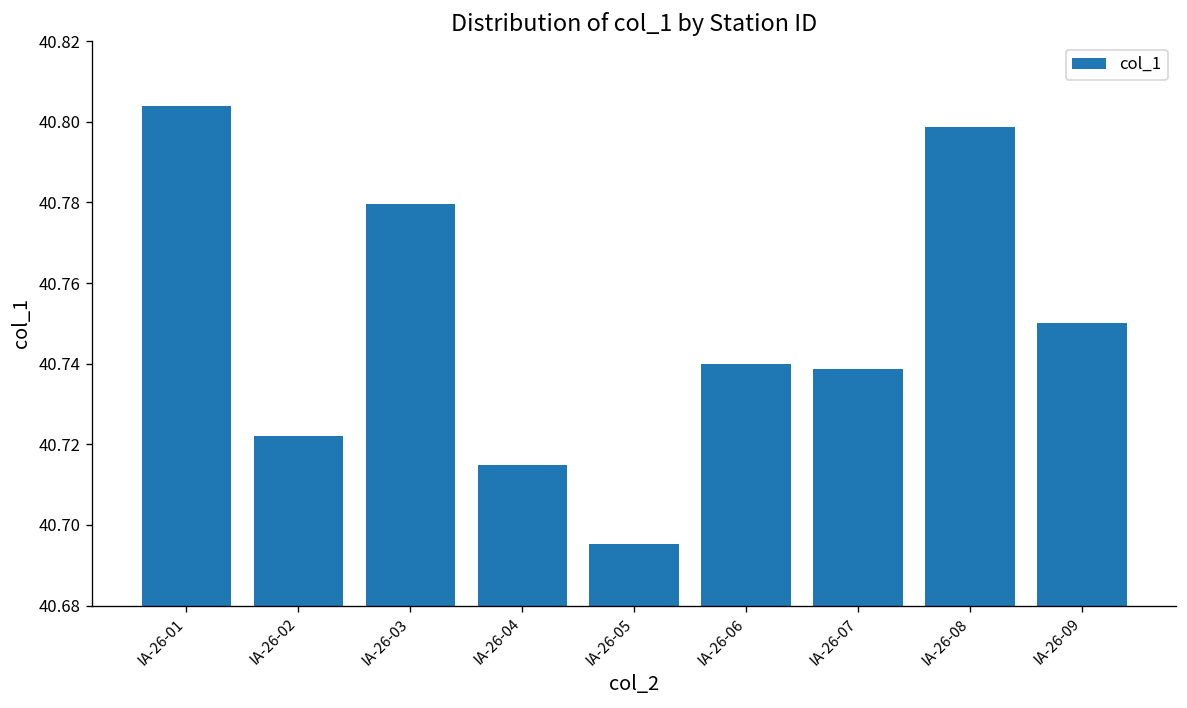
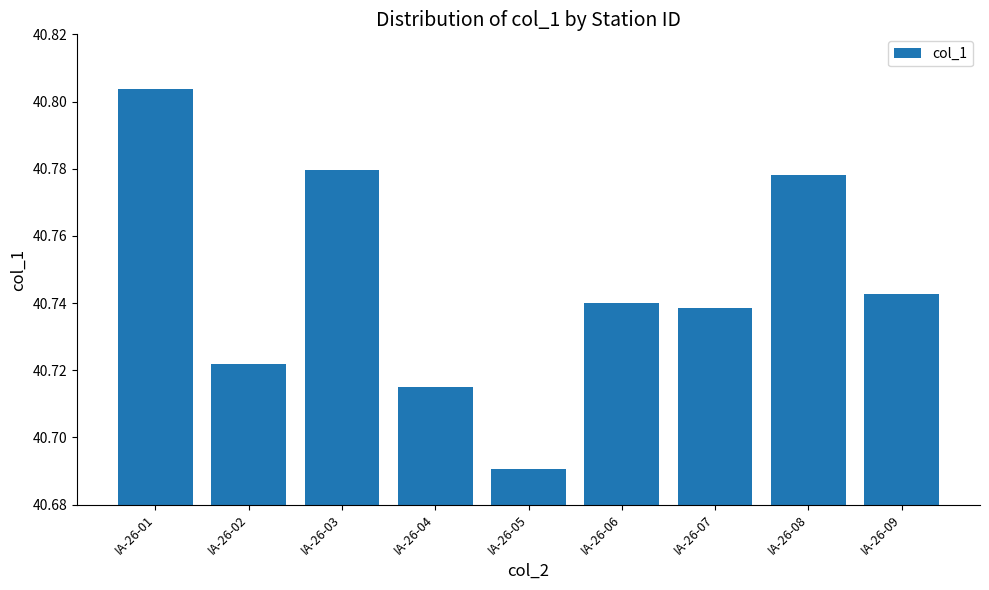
IA-26-05: 40.695 -> 40.691
IA-26-08: 40.799 -> 40.778
IA-26-09: 40.750 -> 40.743
